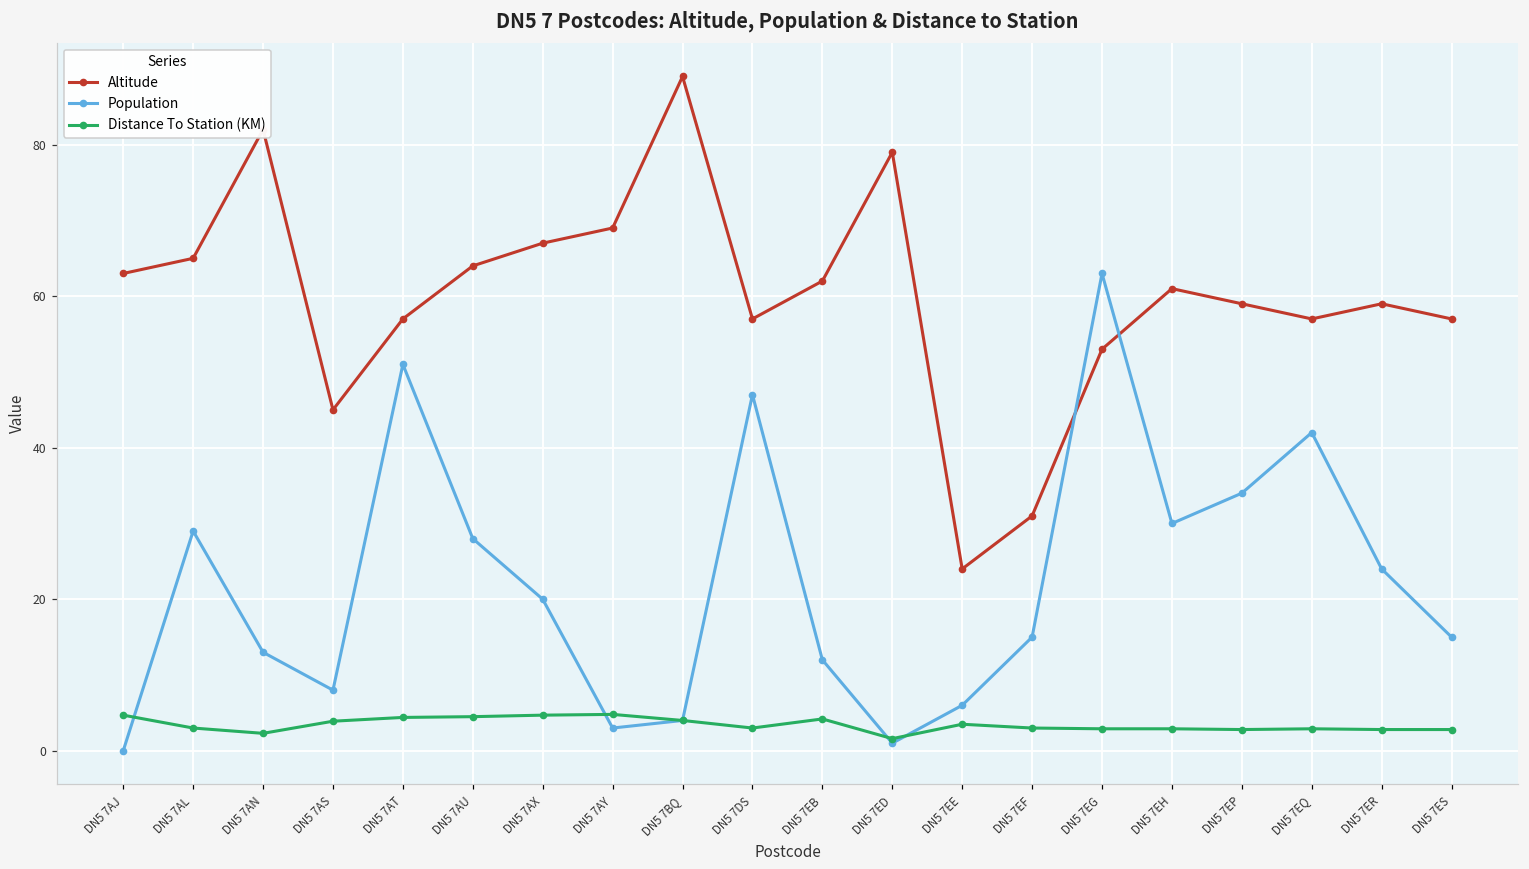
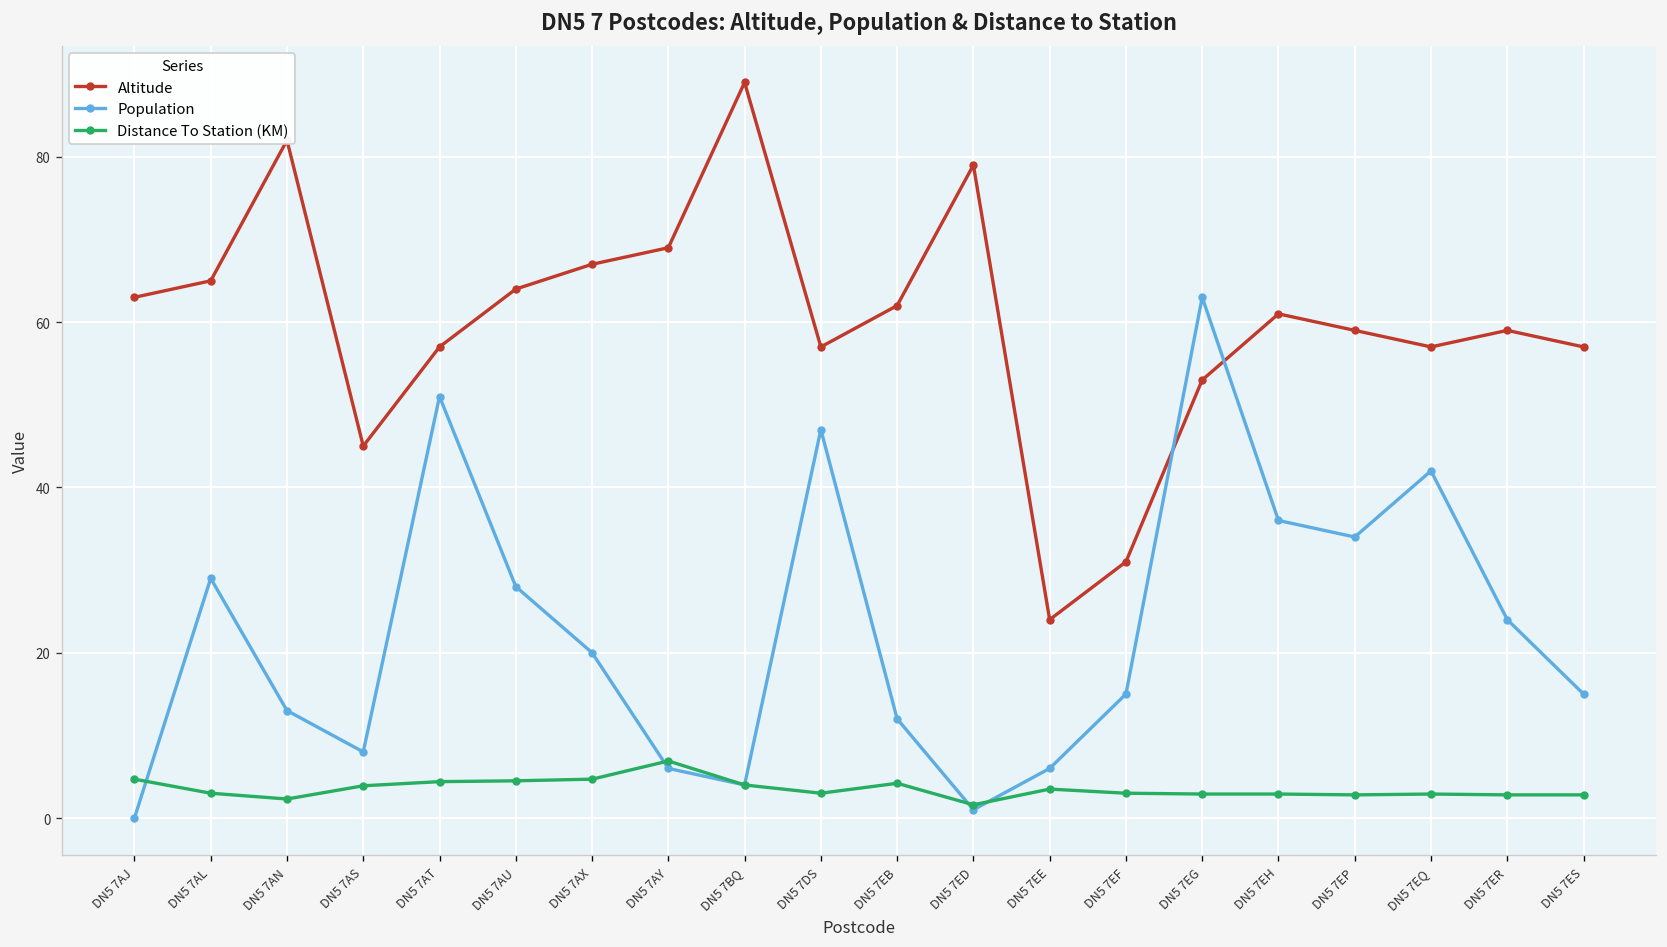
Population, DN5 7AY: 3 -> 6
Distance To Station (KM), DN5 7AY: 5 -> 7
Population, DN5 7EH: 30 -> 36
